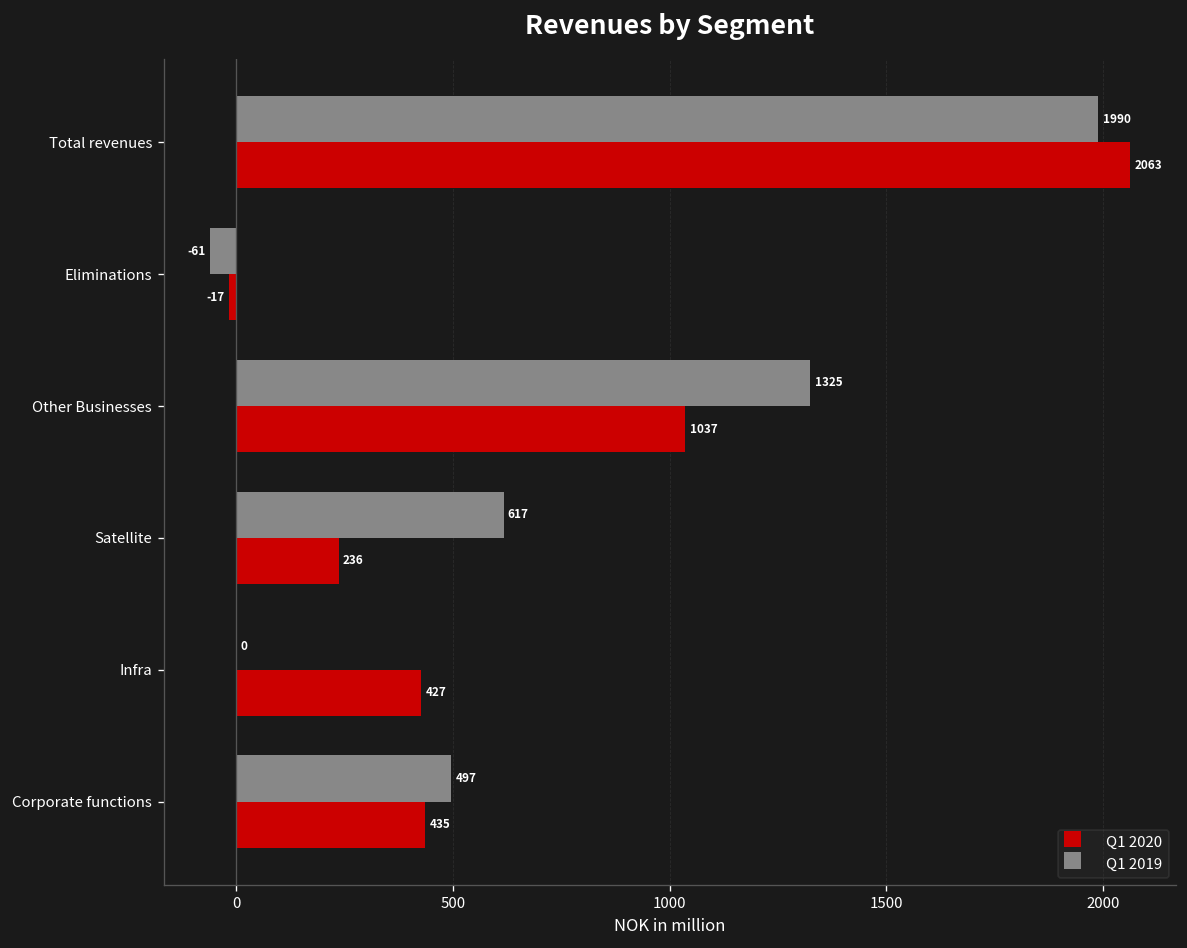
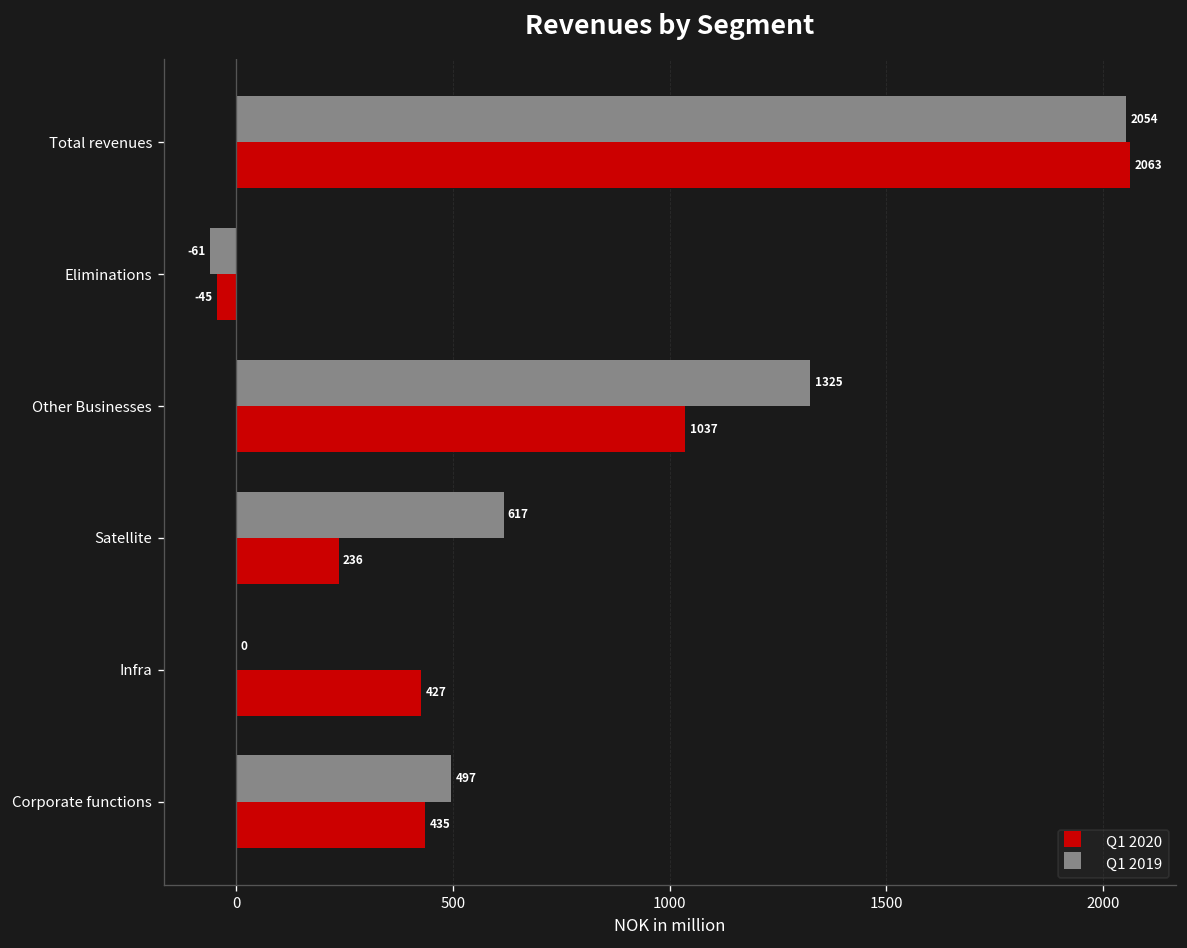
Q1 2019, Total revenues: 1990 -> 2054
Q1 2020, Eliminations: -17 -> -45
